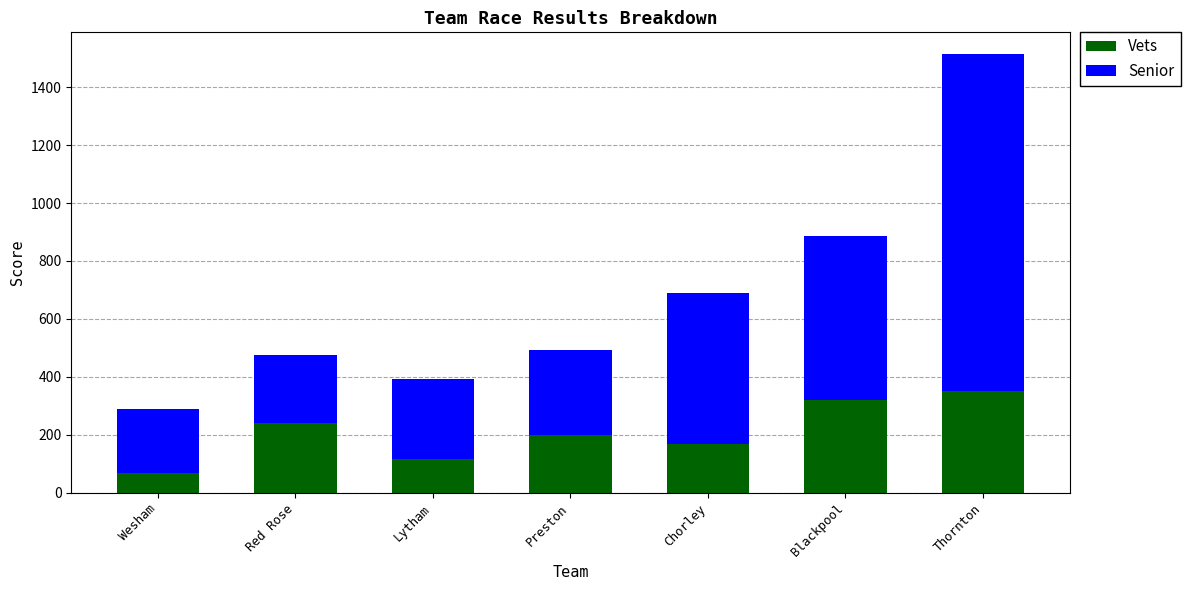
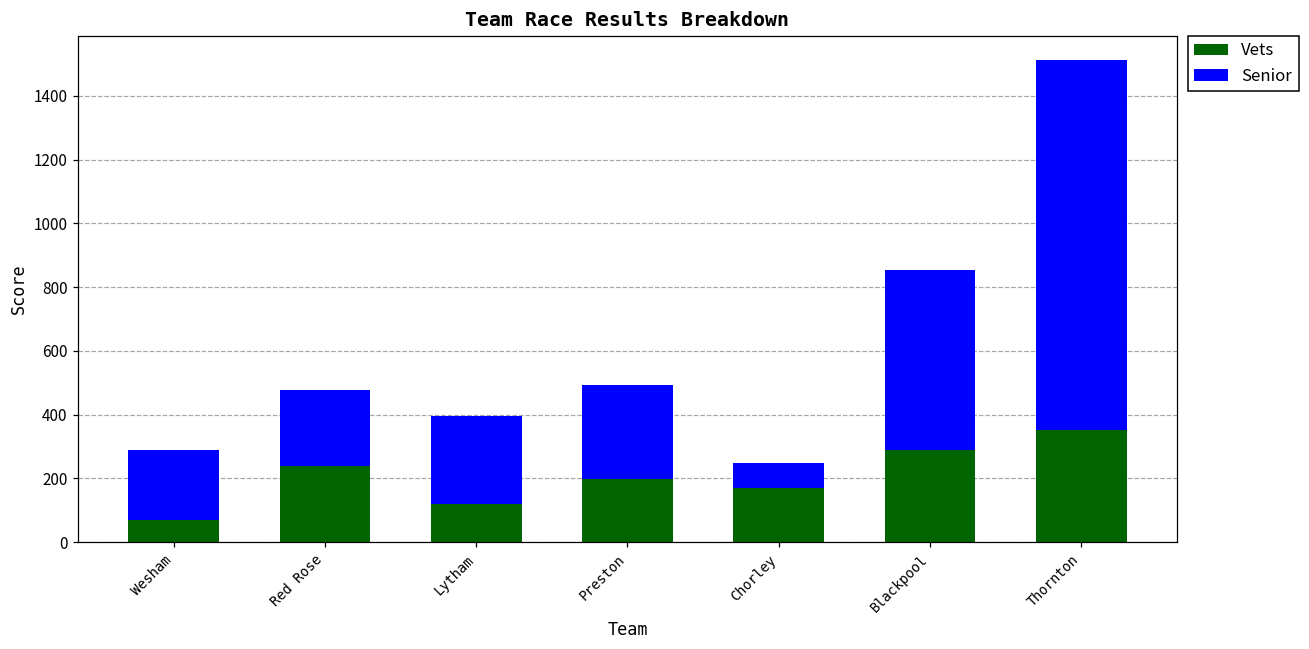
Senior, Chorley: 520 -> 80
Vets, Blackpool: 320 -> 290
